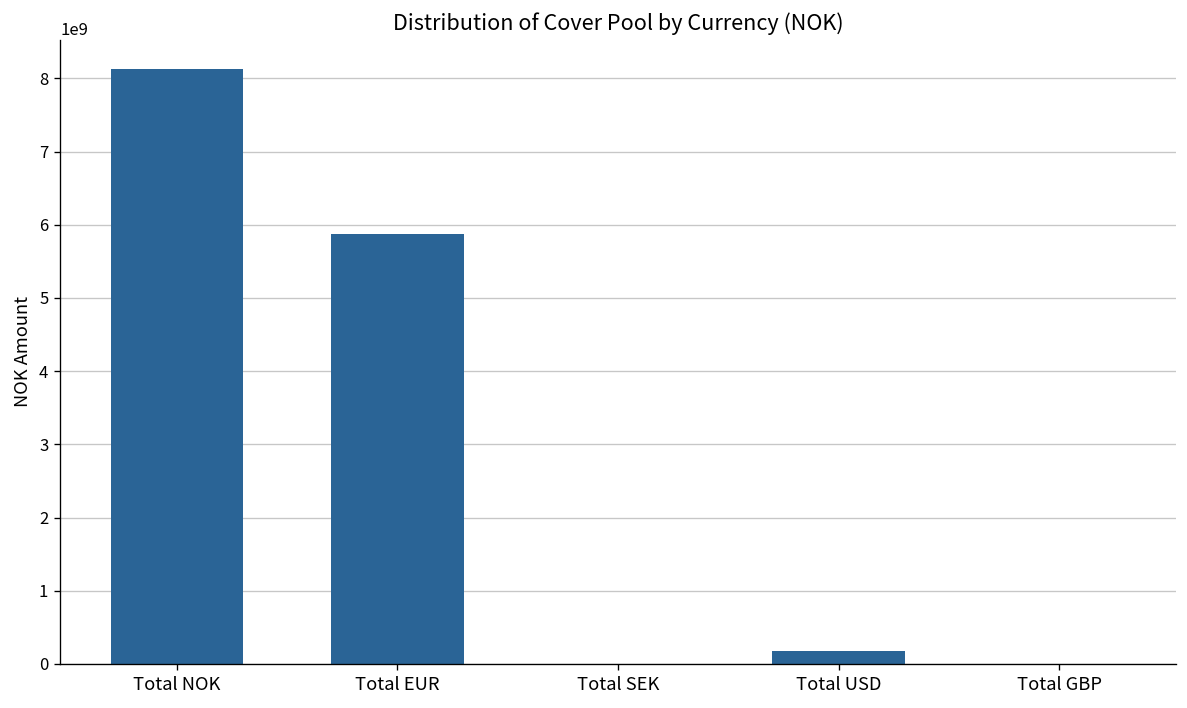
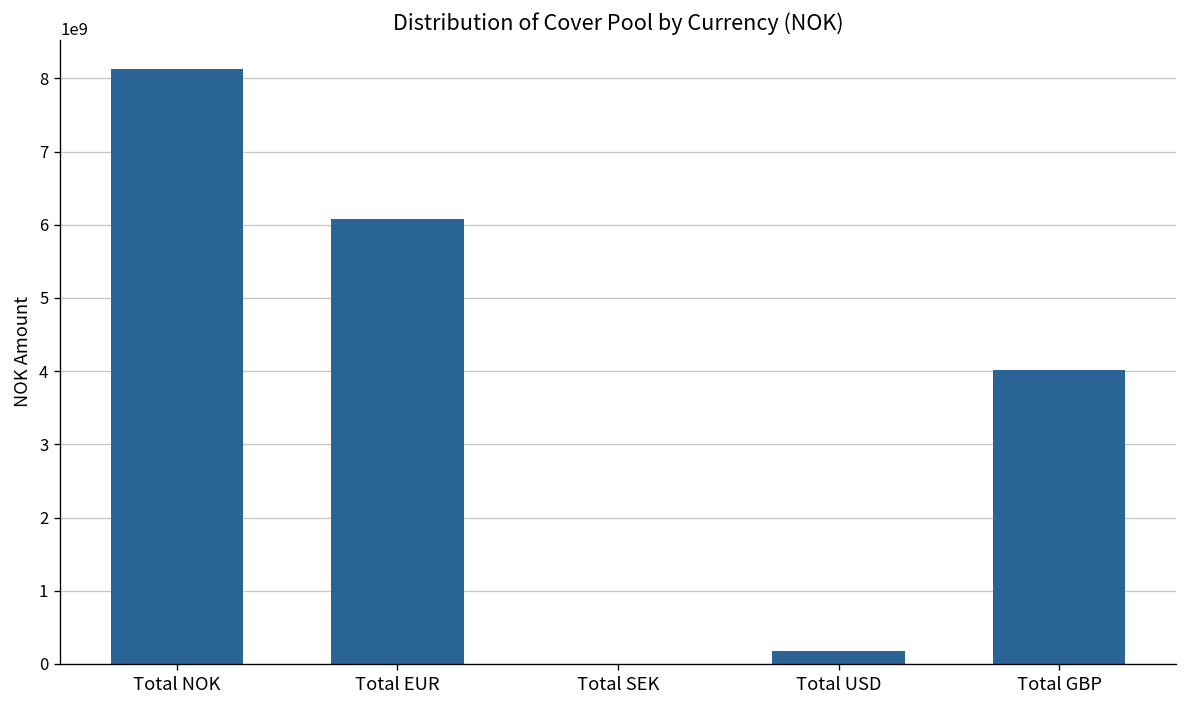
Total EUR: 5900000000 -> 6100000000
Total GBP: 0 -> 4000000000
